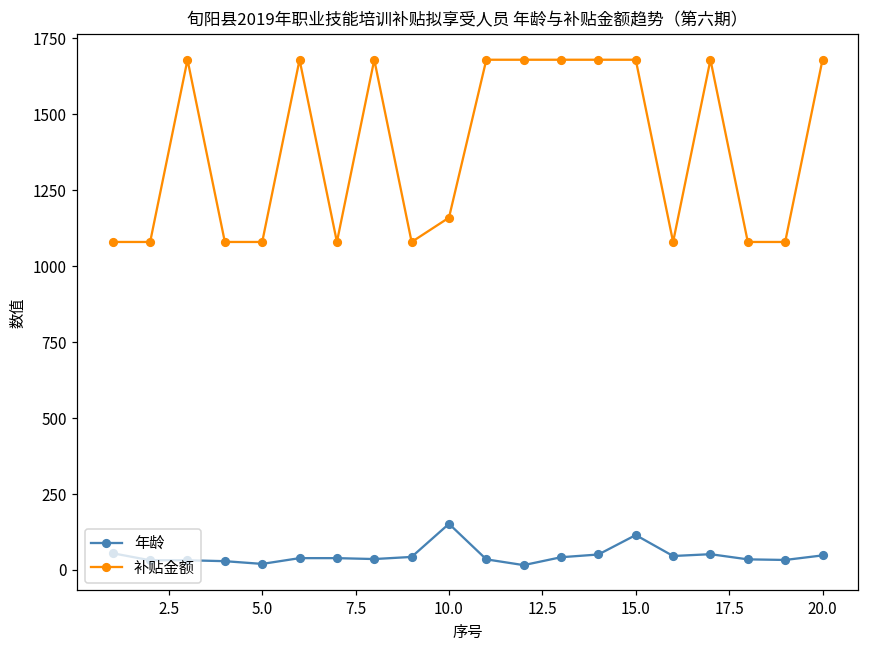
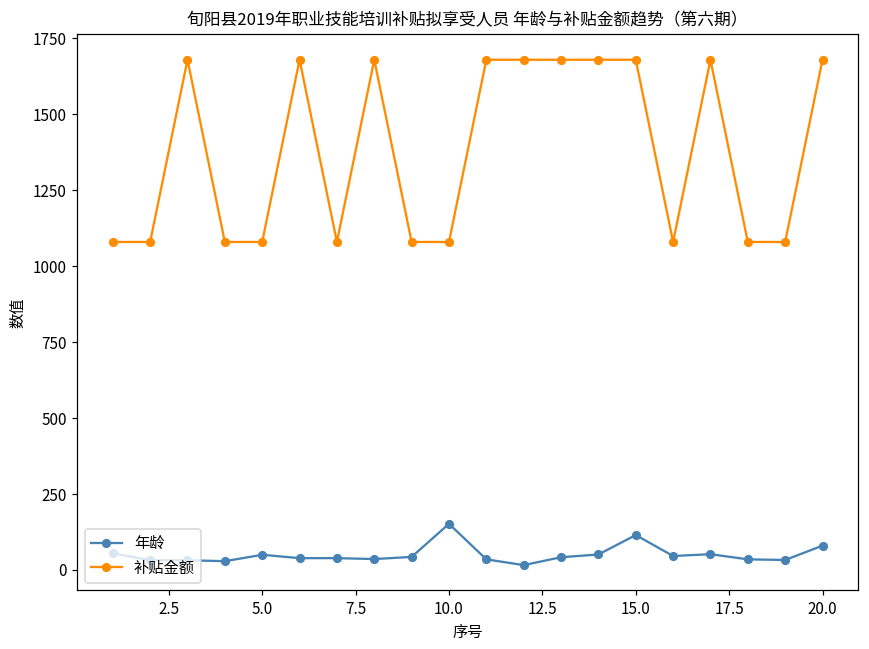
年龄, 5.0: 20 -> 50
补贴金额, 10.0: 1160 -> 1080
年龄, 20.0: 50 -> 80
